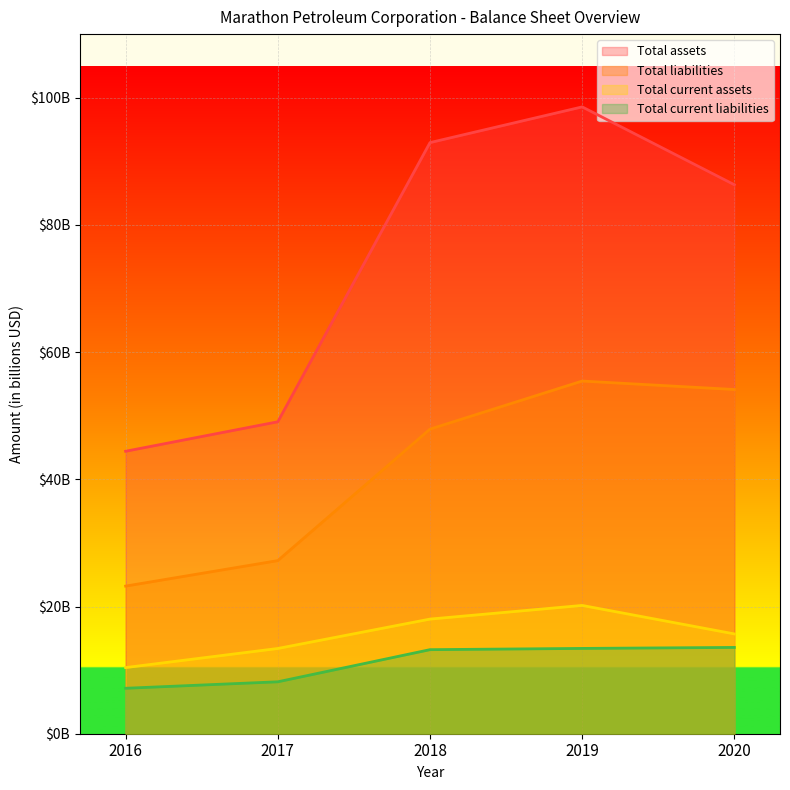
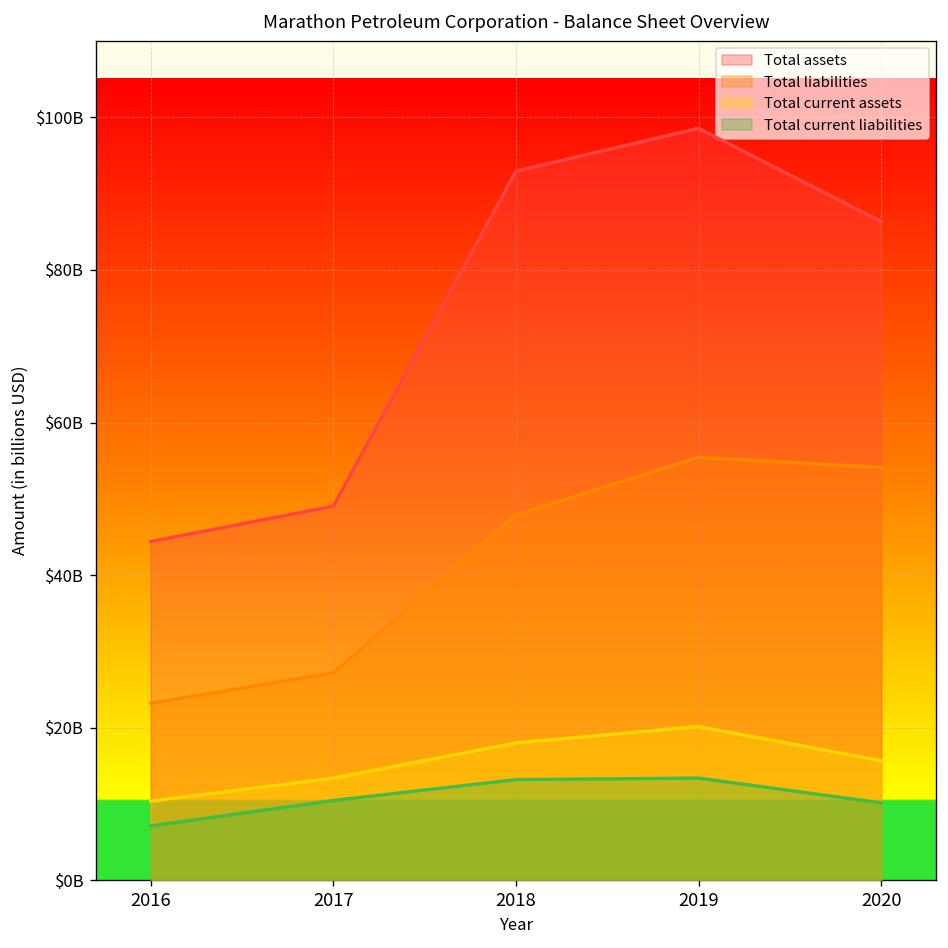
Total current liabilities, 2017: $8000000000 -> $10000000000
Total current liabilities, 2020: $14000000000 -> $10000000000
